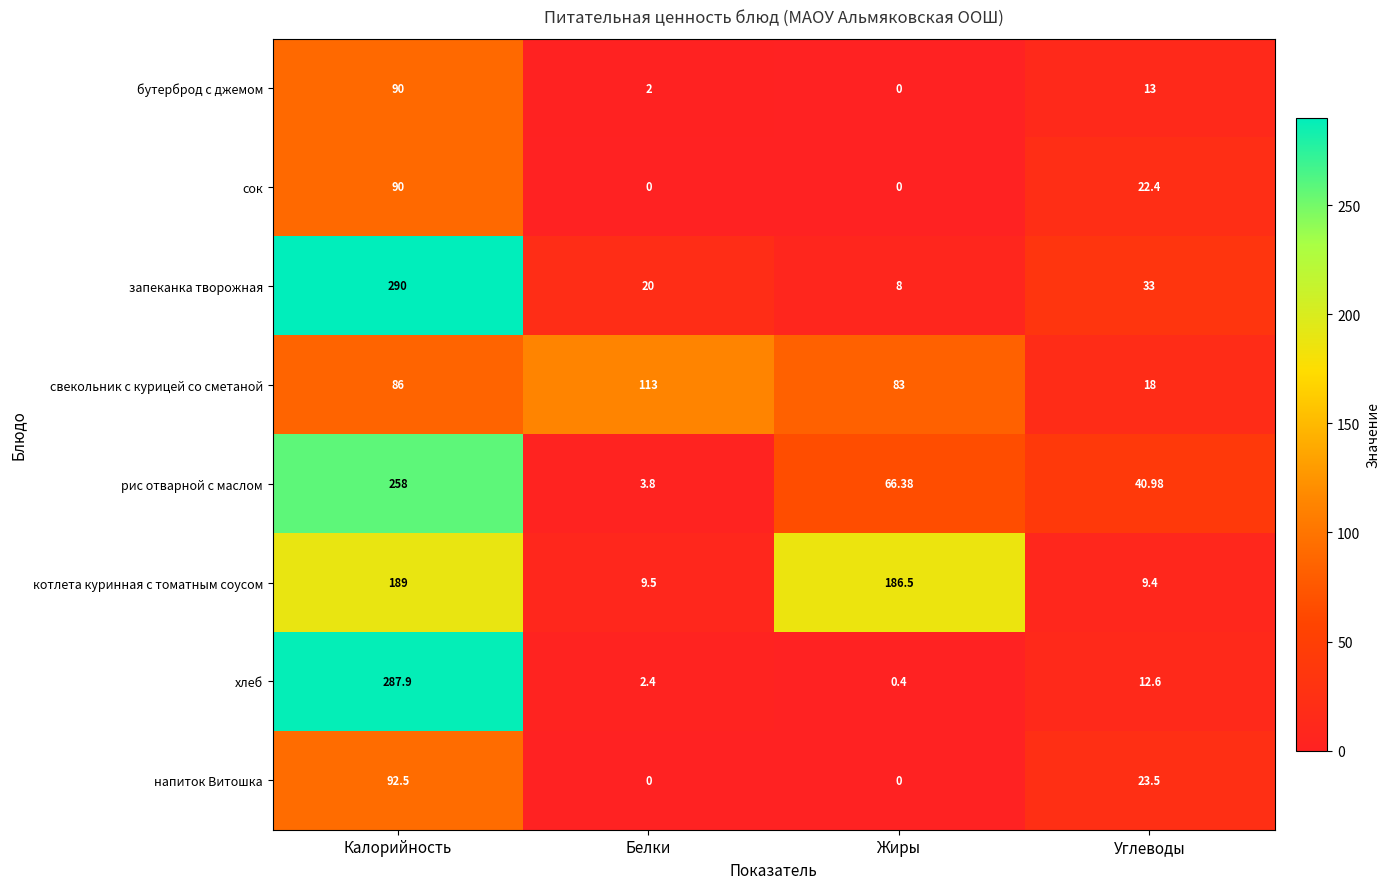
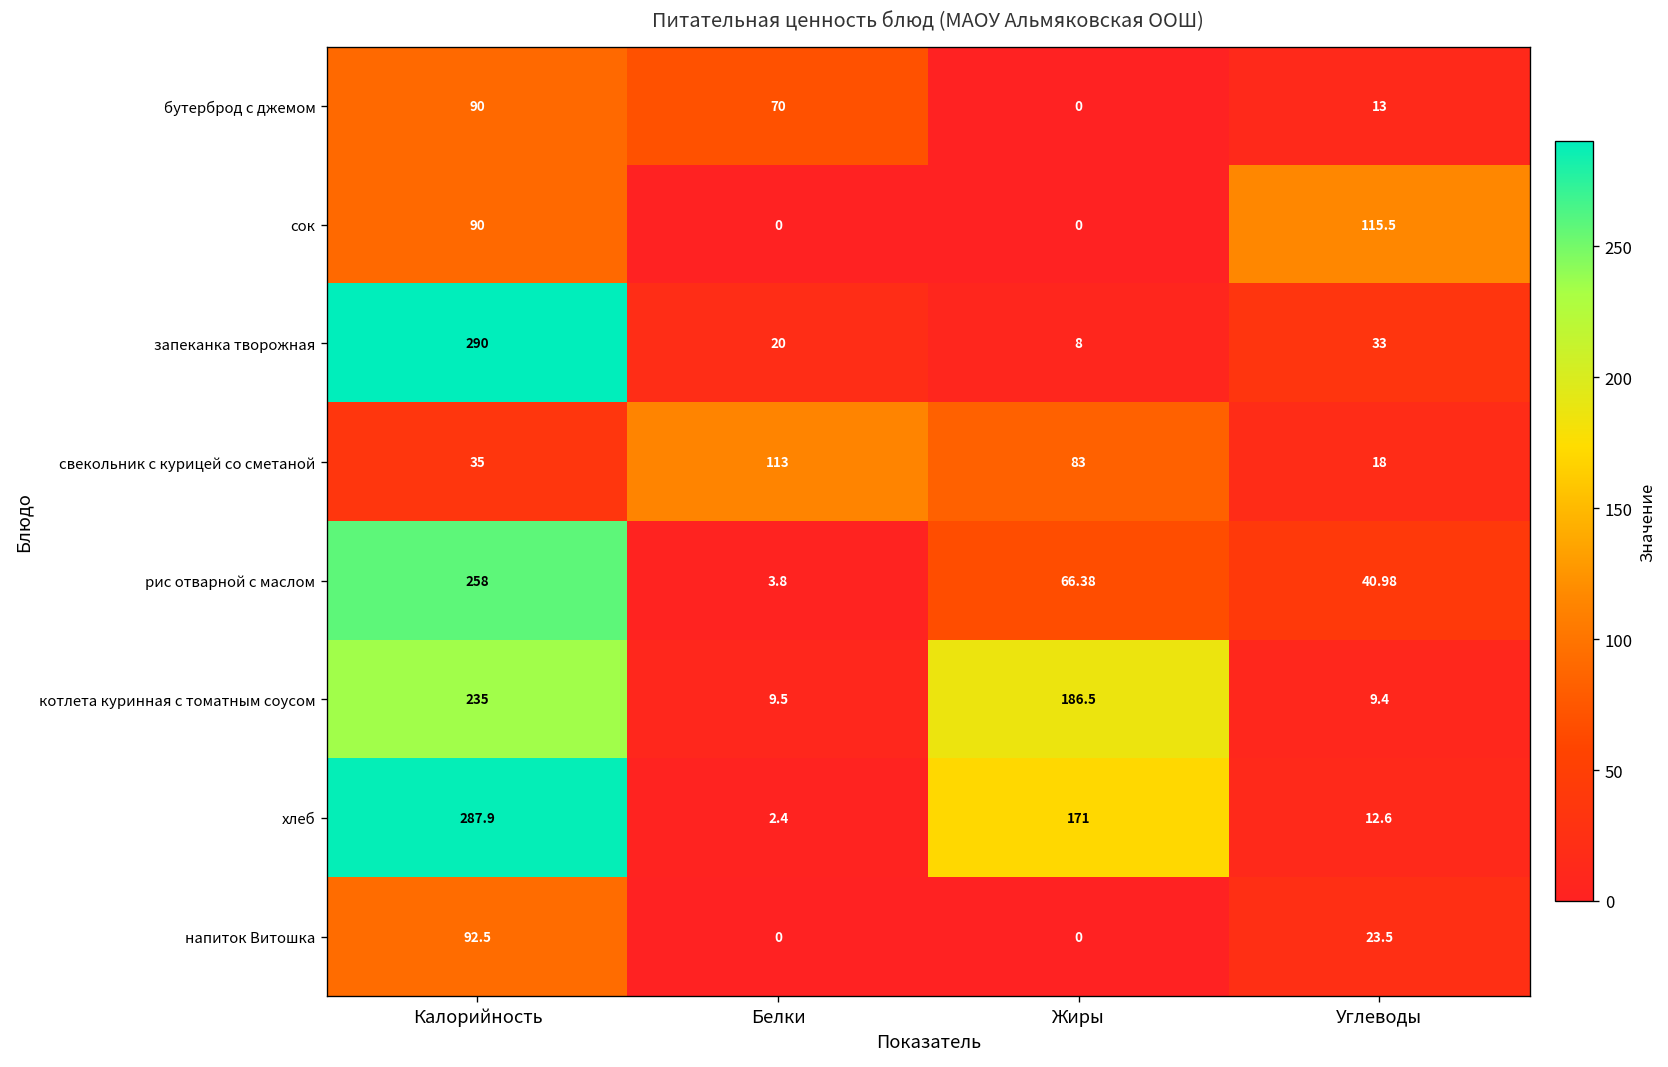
бутерброд с джемом, Белки: 2 -> 70
сок, Углеводы: 22.4 -> 115.5
свекольник с курицей со сметаной, Калорийность: 86 -> 35
котлета куринная с томатным соусом, Калорийность: 189 -> 235
хлеб, Жиры: 0.4 -> 171
